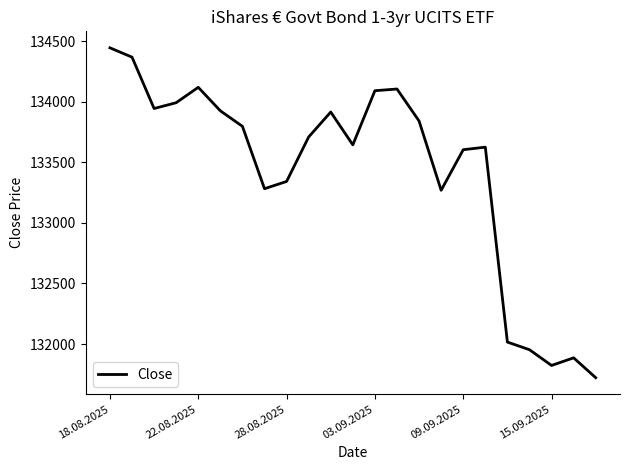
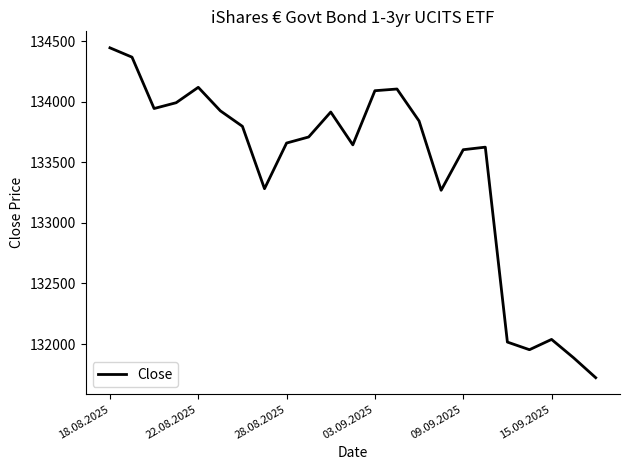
28.08.2025: 133340 -> 133660
15.09.2025: 131820 -> 132040
